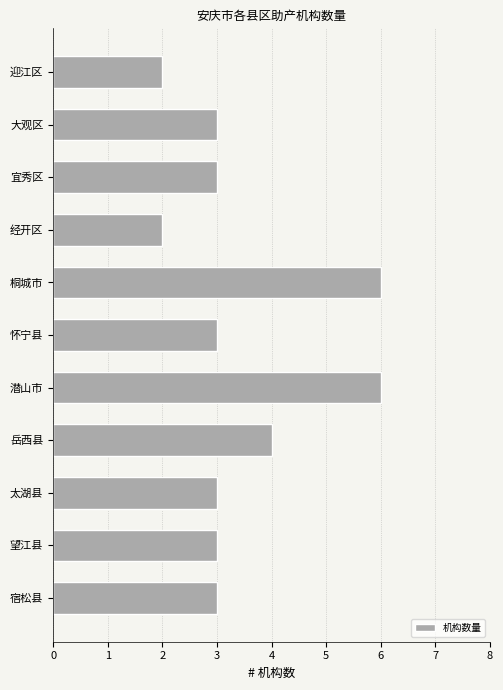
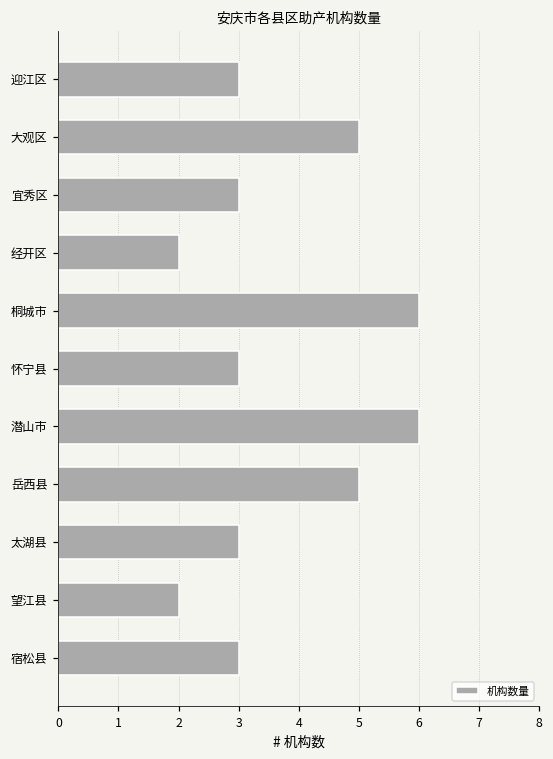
迎江区: 2 -> 3
大观区: 3 -> 5
岳西县: 4 -> 5
望江县: 3 -> 2
